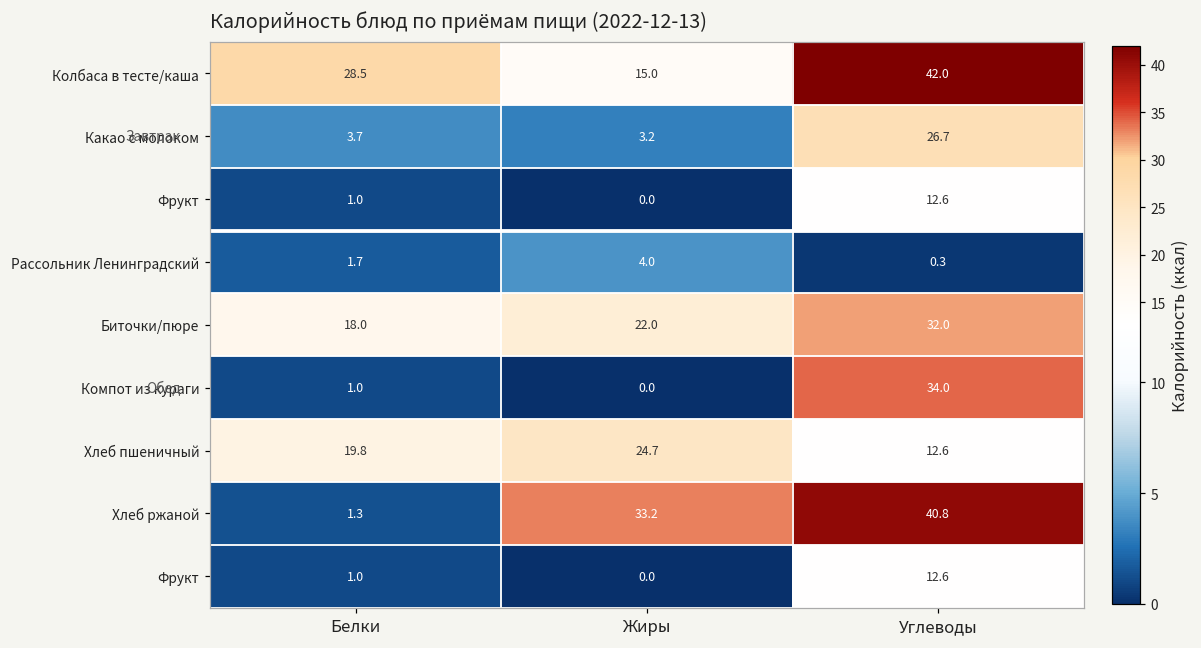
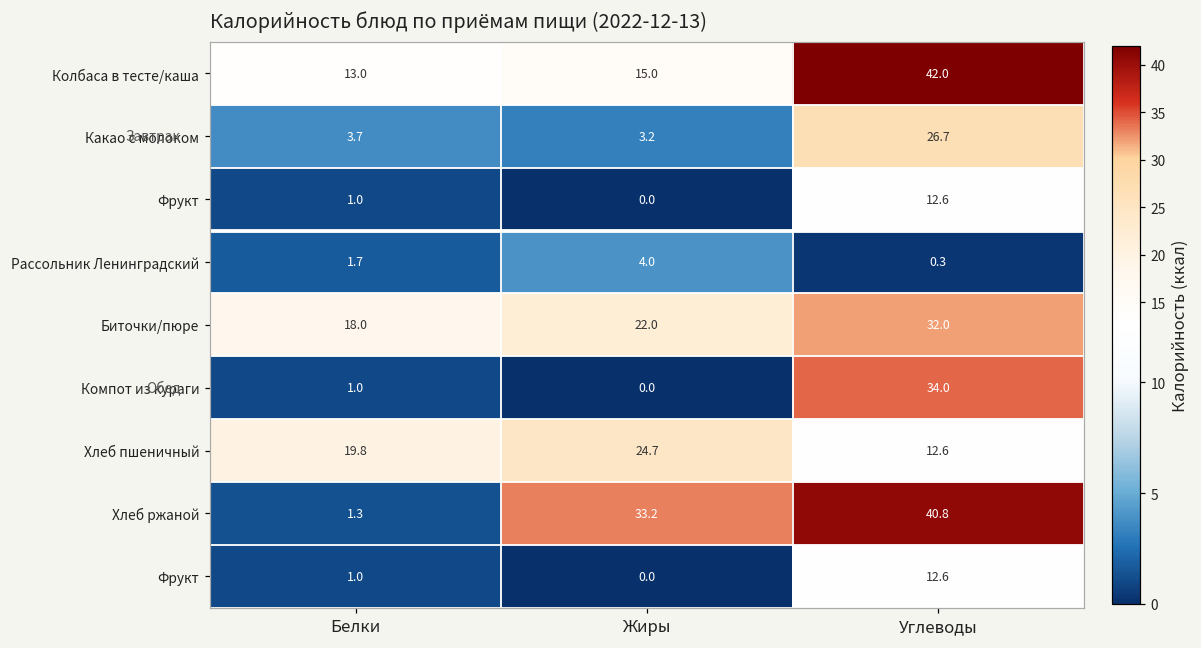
Колбаса в тесте/каша, Белки: 28.5 -> 13.0
